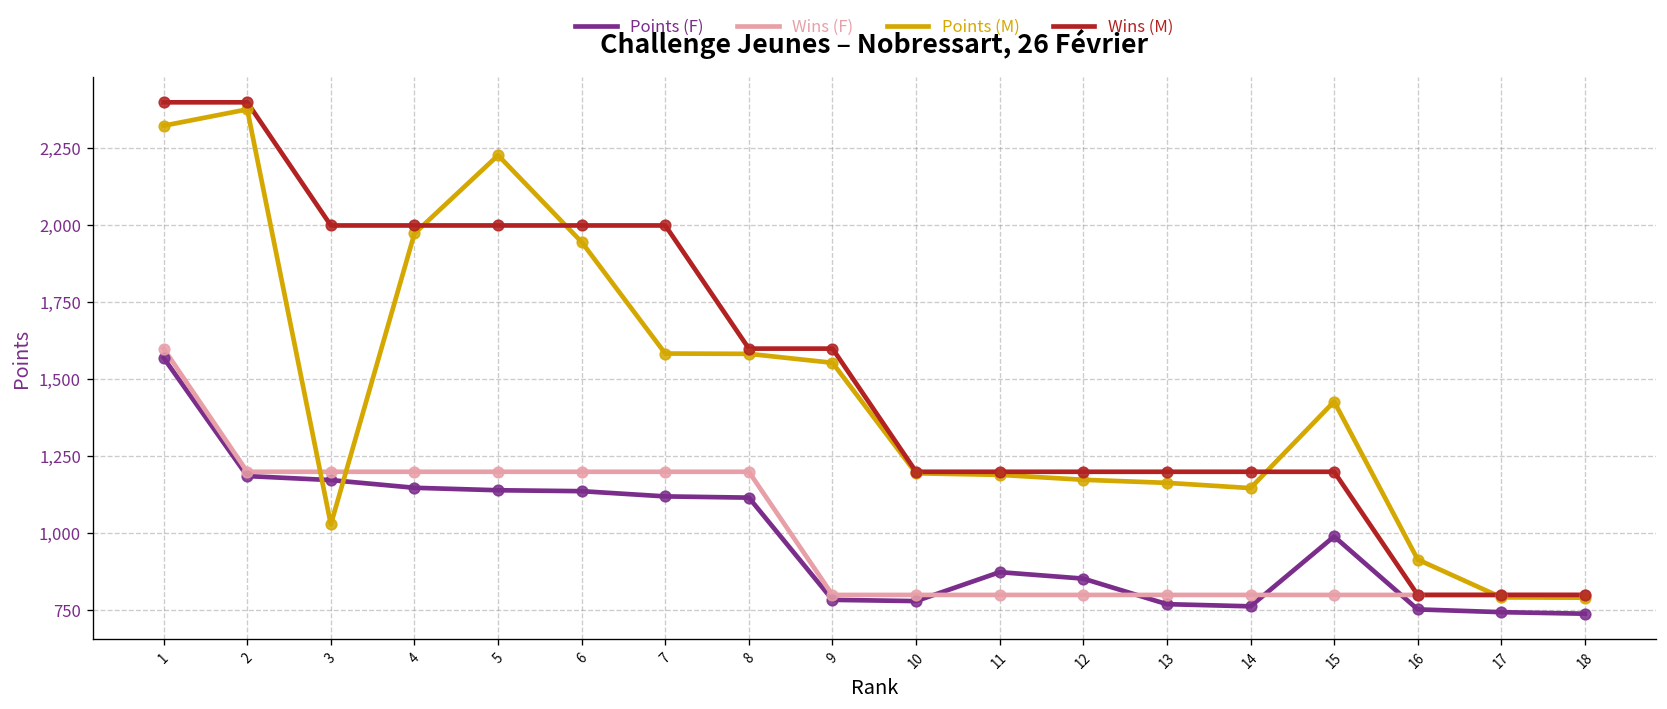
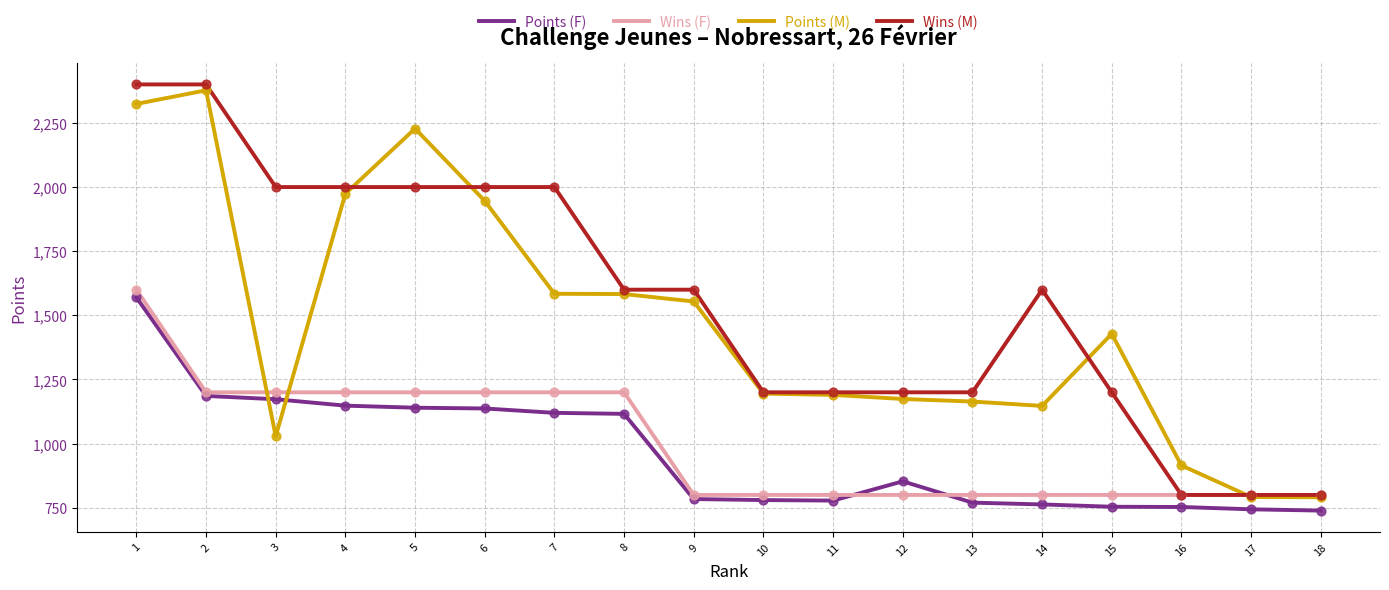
Points (F), 11: 870 -> 780
Wins (M), 14: 1,200 -> 1,600
Points (F), 15: 990 -> 750
